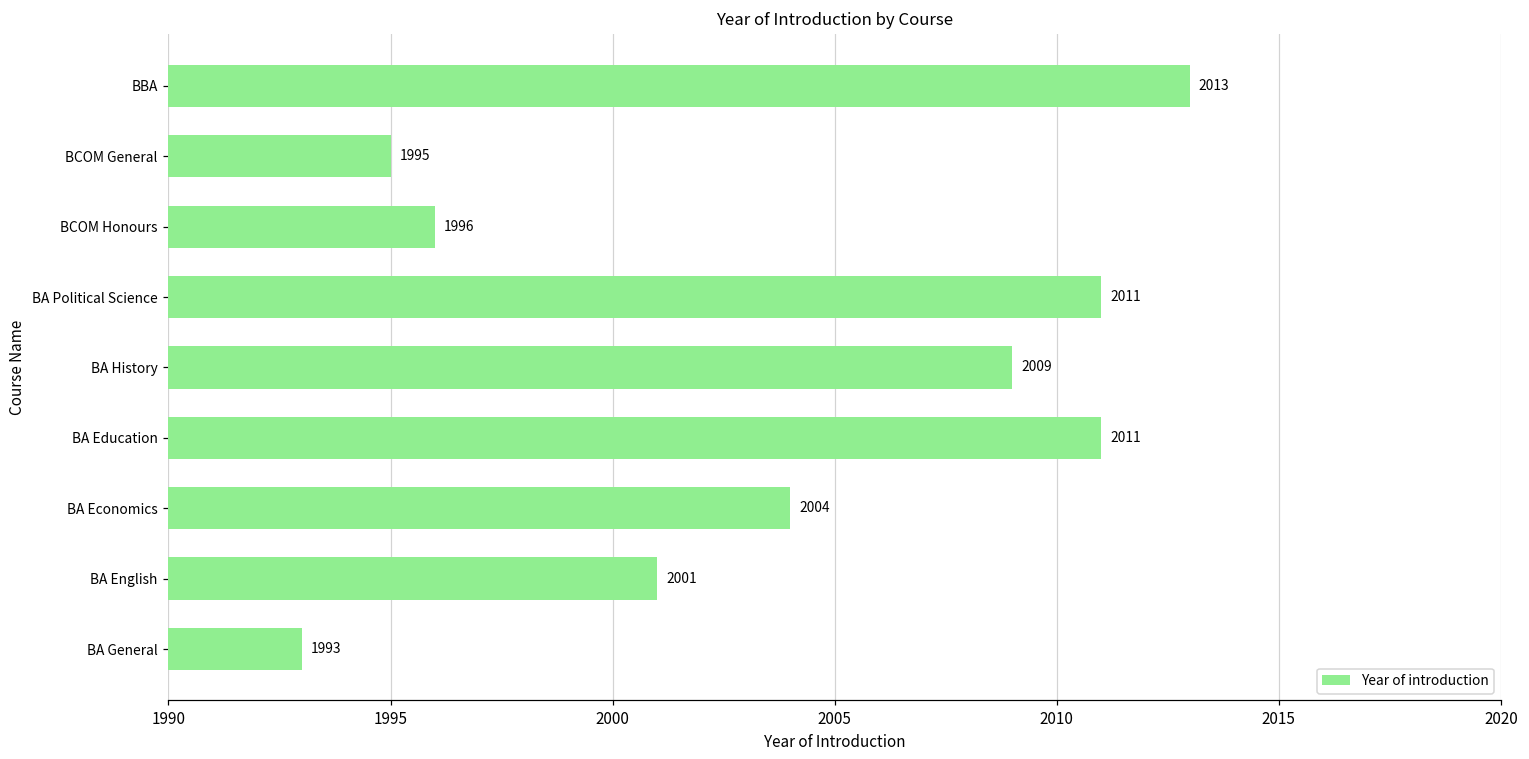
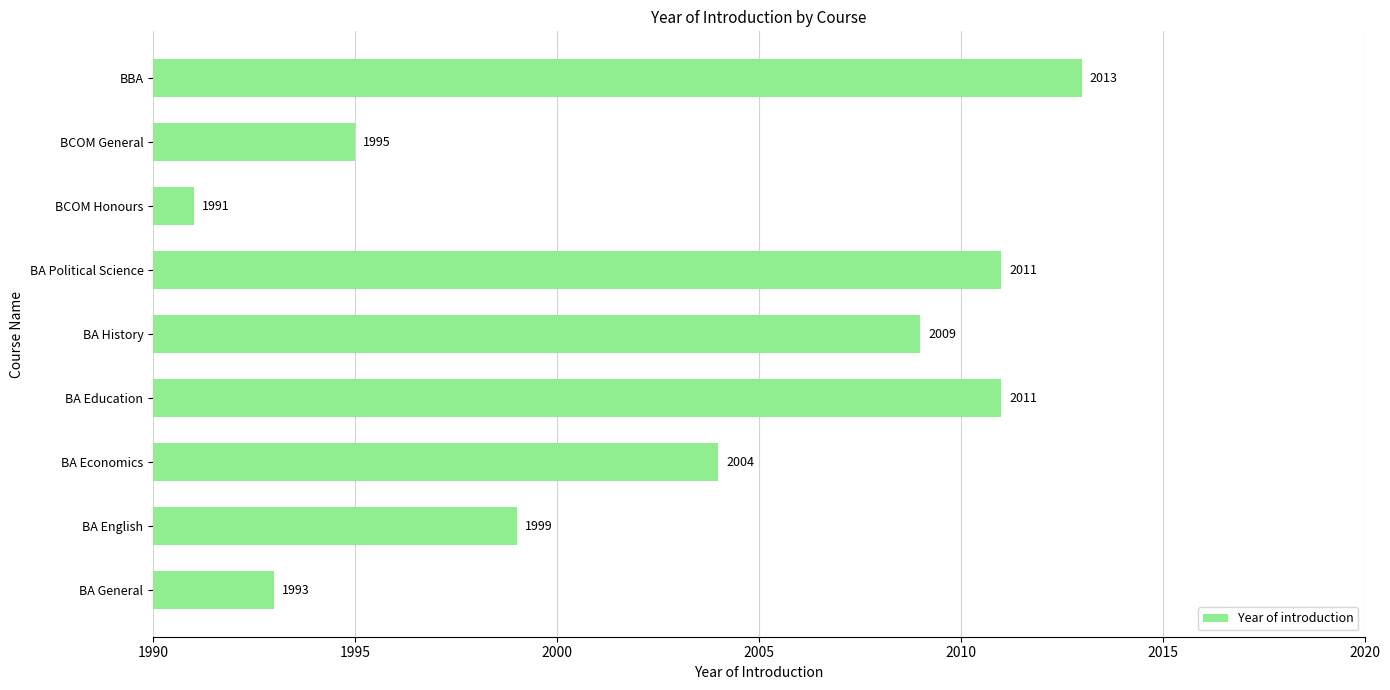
BCOM Honours: 1996 -> 1991
BA English: 2001 -> 1999
